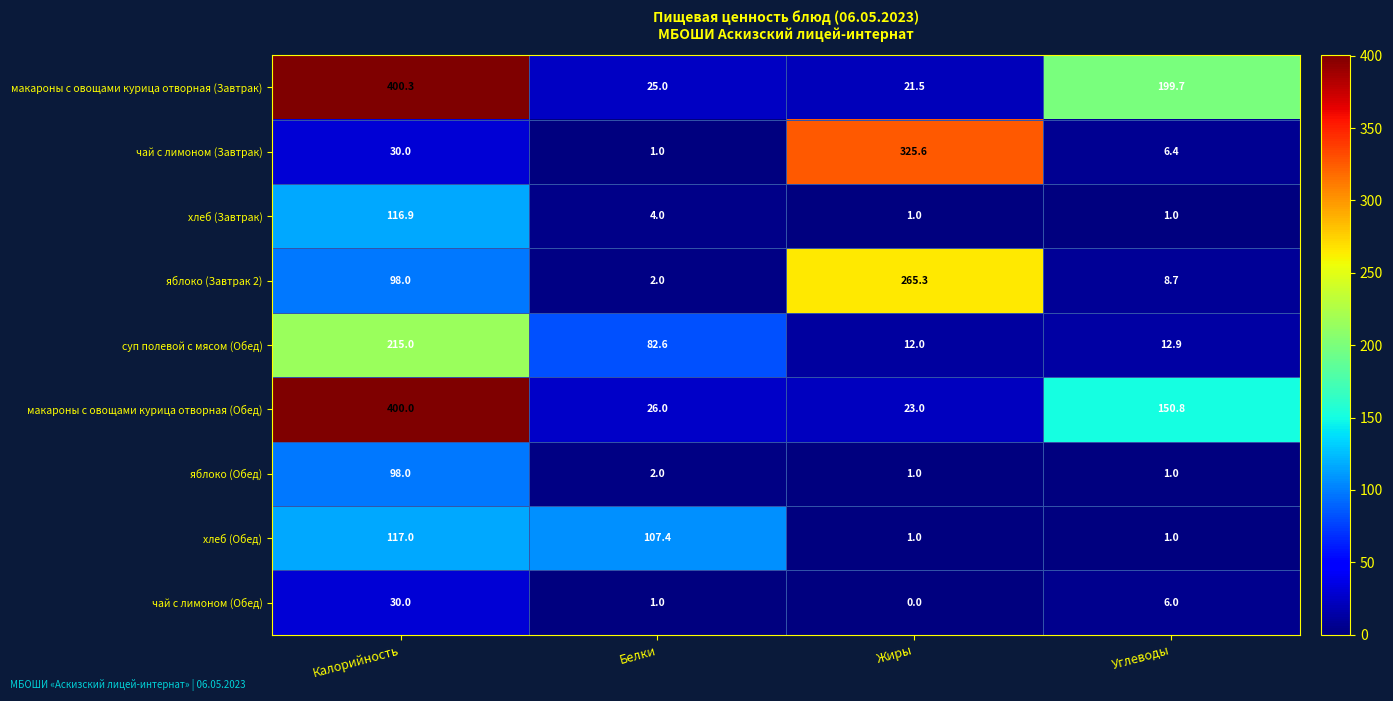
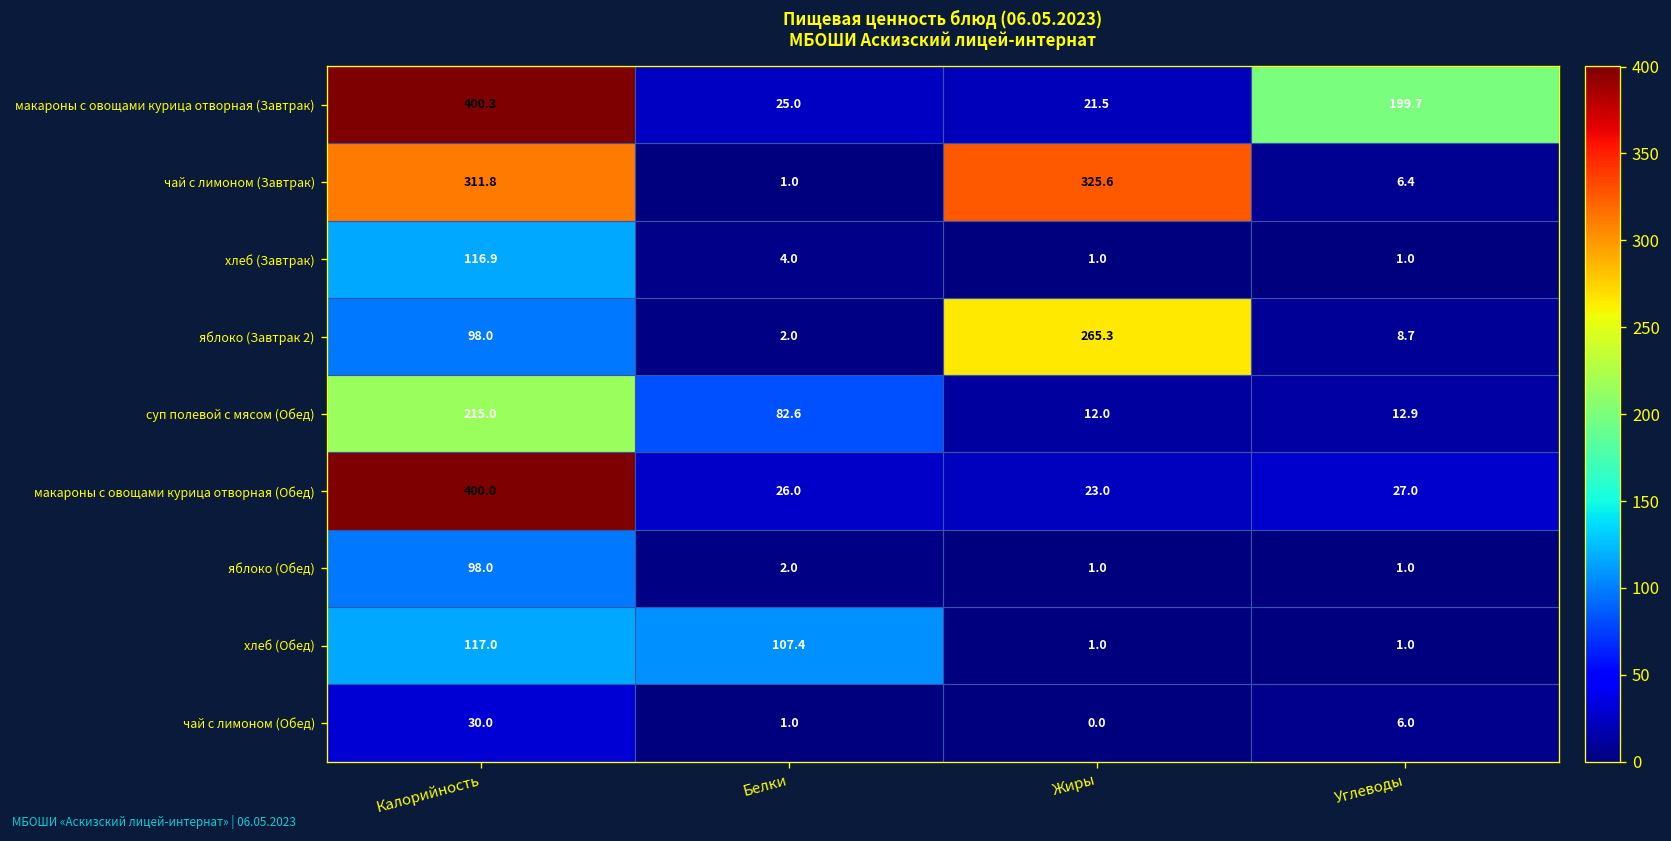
чай с лимоном (Завтрак), Калорийность: 30.0 -> 311.8
макароны с овощами курица отворная (Обед), Углеводы: 150.8 -> 27.0
